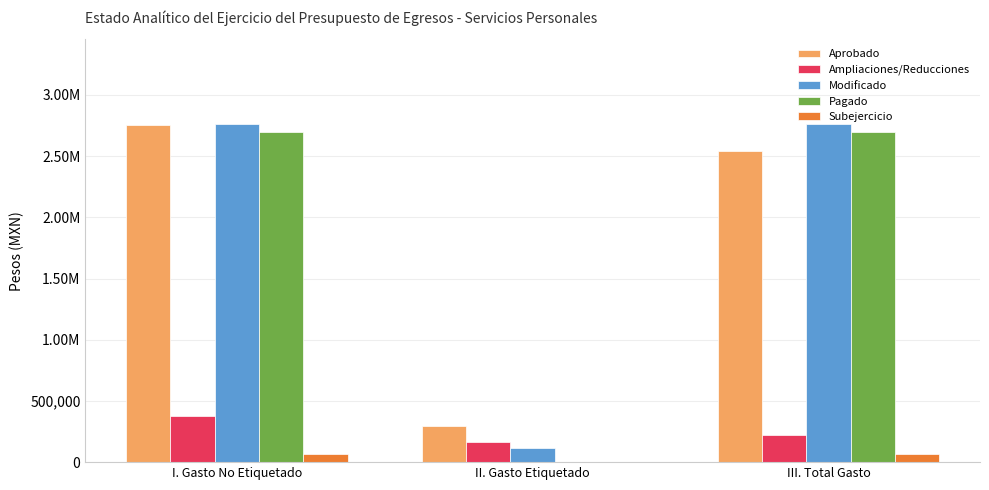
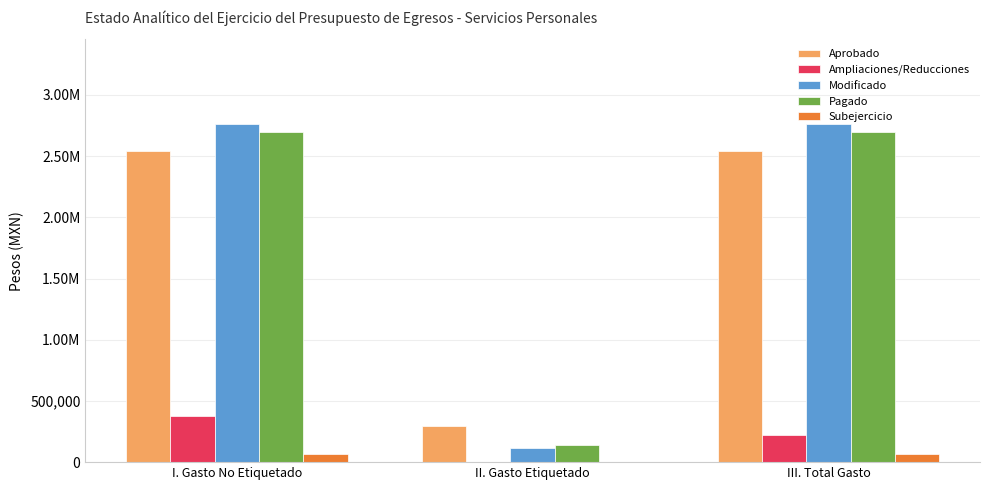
Aprobado, I. Gasto No Etiquetado: 2,750,000 -> 2,540,000
Ampliaciones/Reducciones, II. Gasto Etiquetado: 160,000 -> 0
Pagado, II. Gasto Etiquetado: 0 -> 140,000
